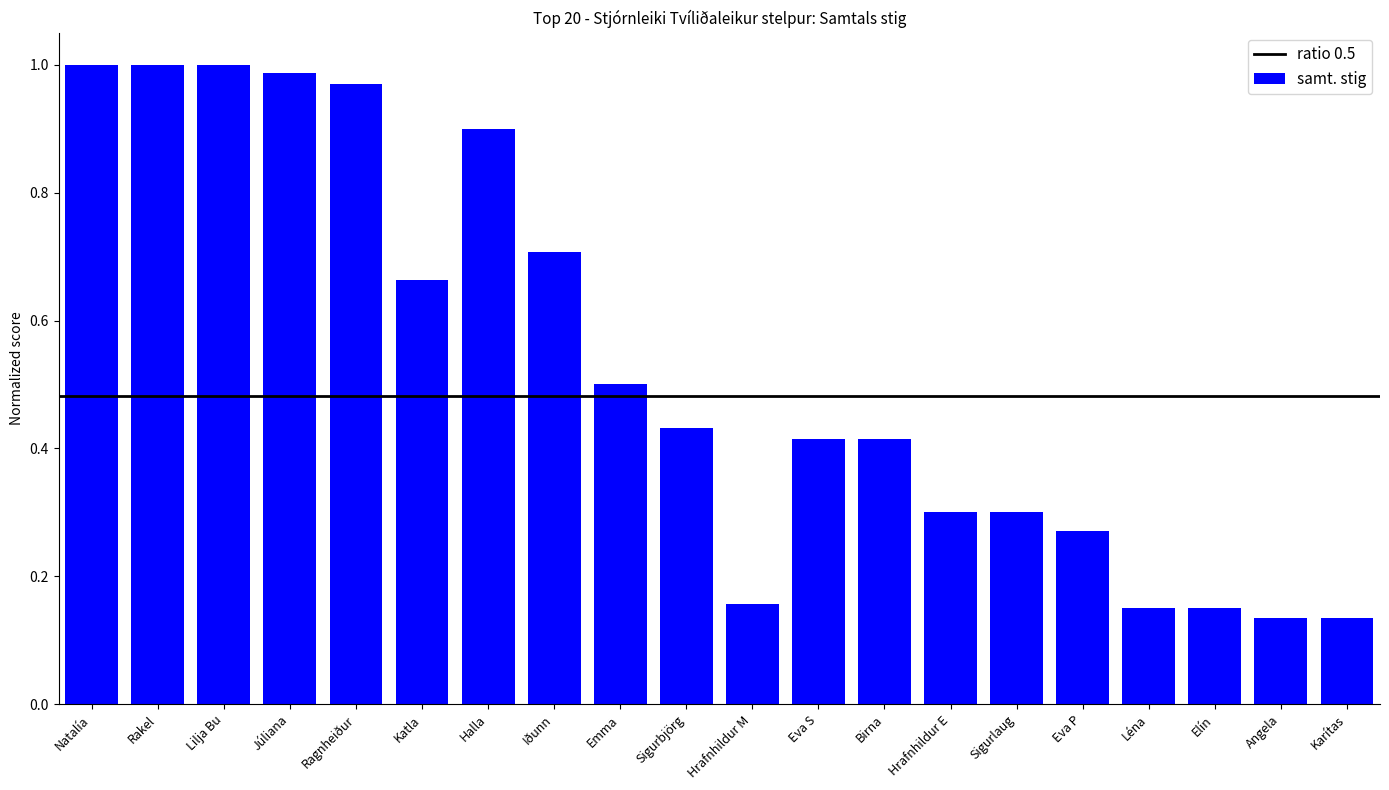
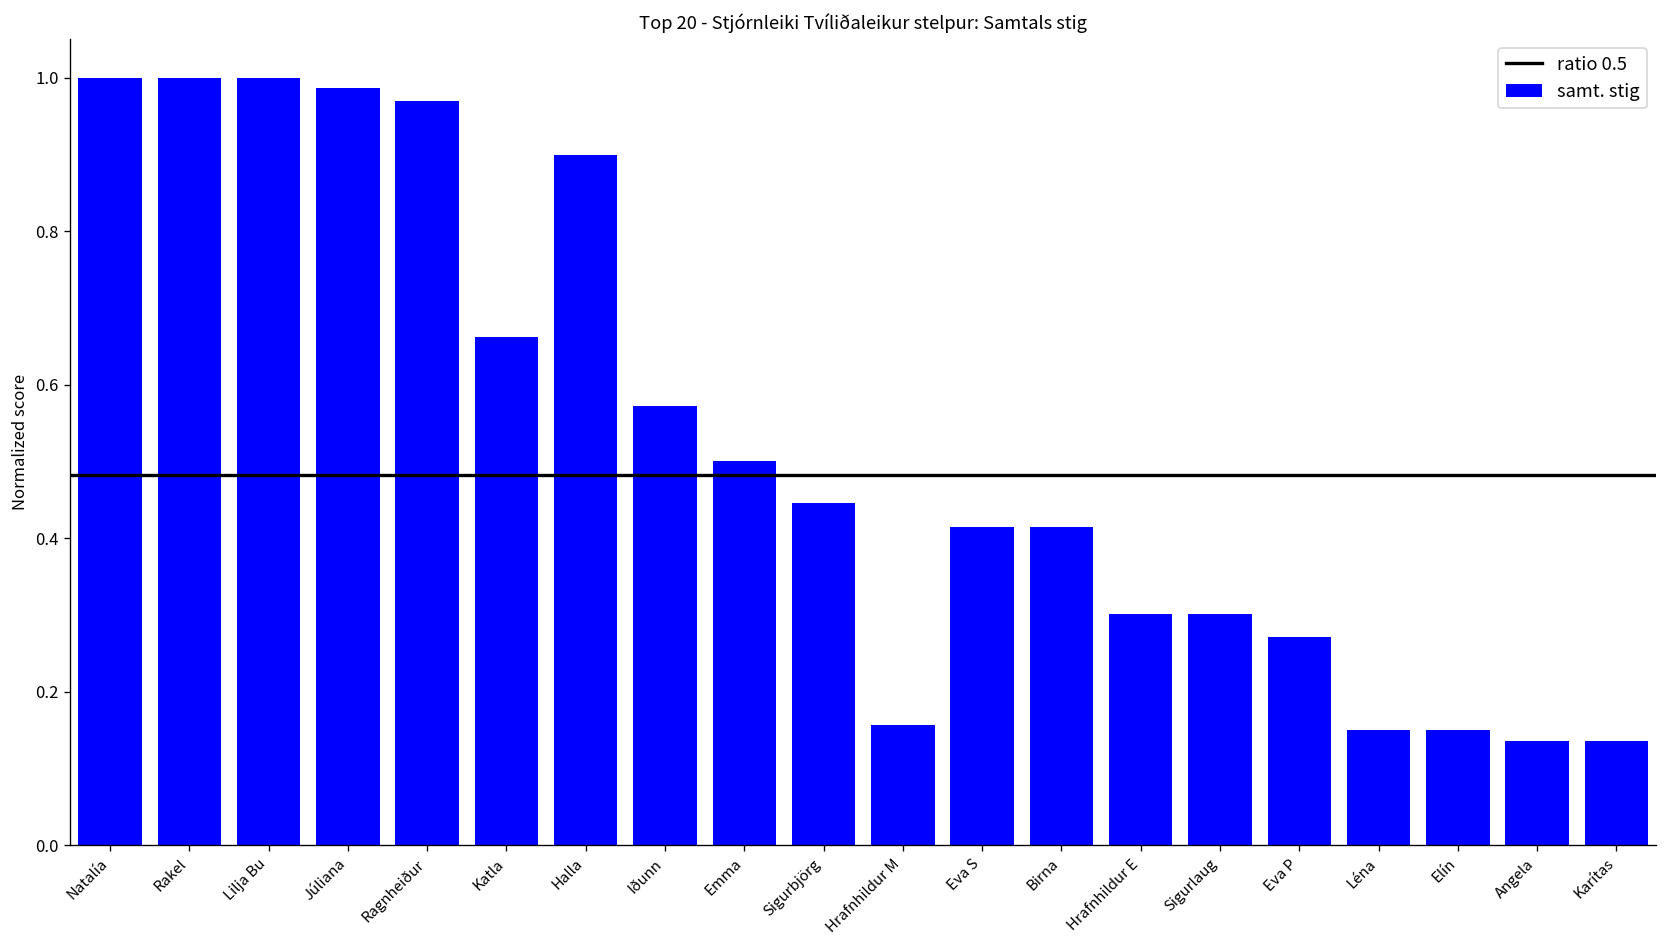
Iðunn: 0.71 -> 0.57
Sigurbjörg: 0.43 -> 0.45
